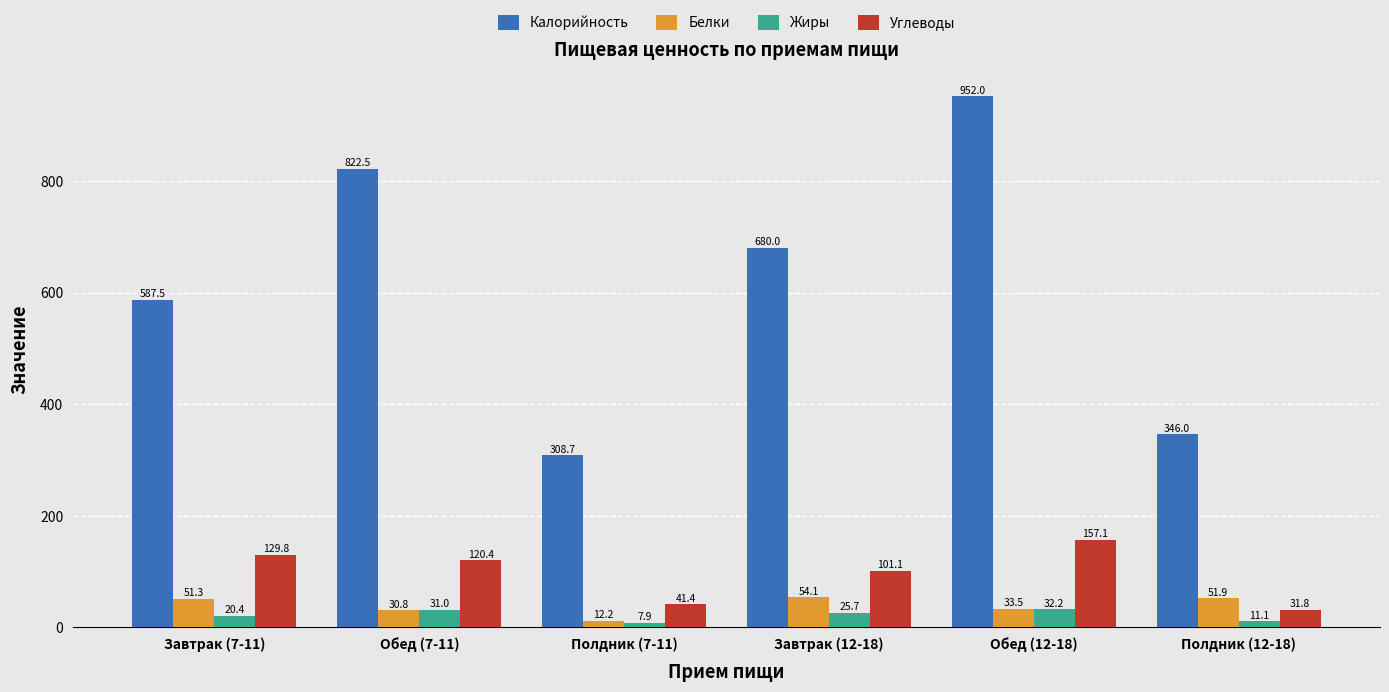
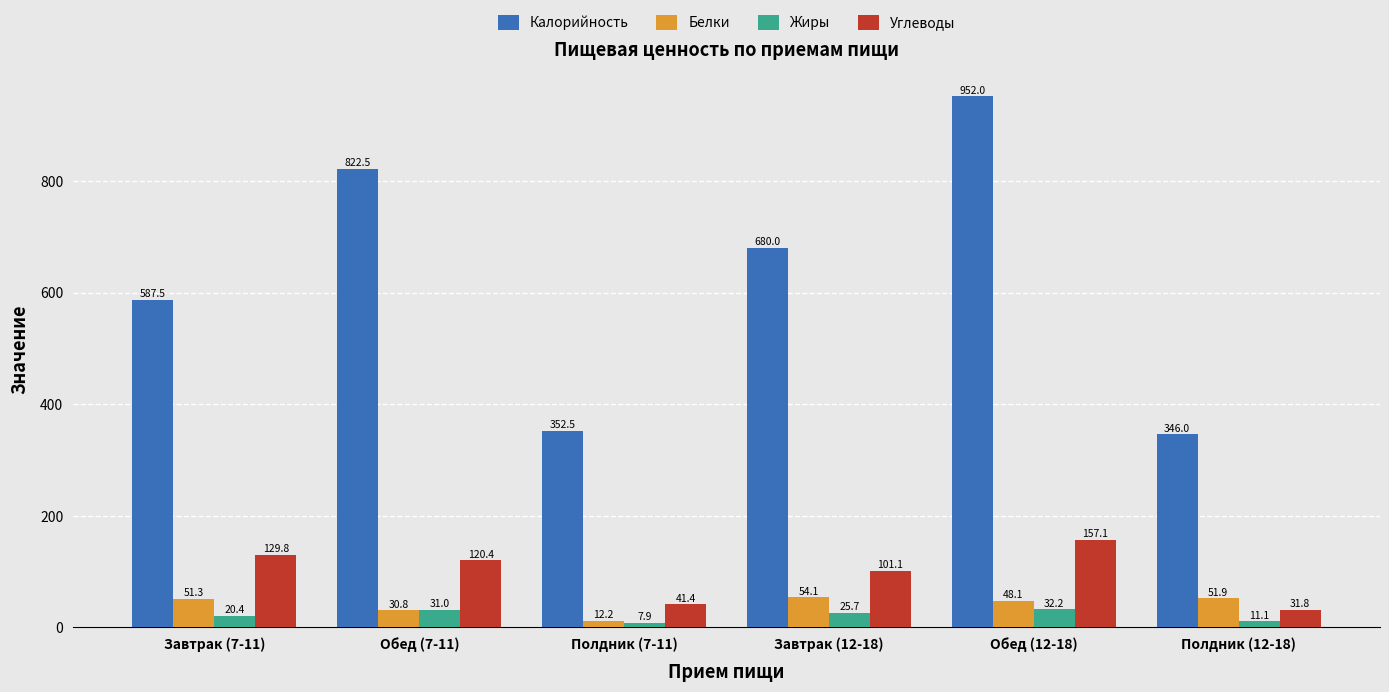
Калорийность, Полдник (7-11): 308.7 -> 352.5
Белки, Обед (12-18): 33.5 -> 48.1
